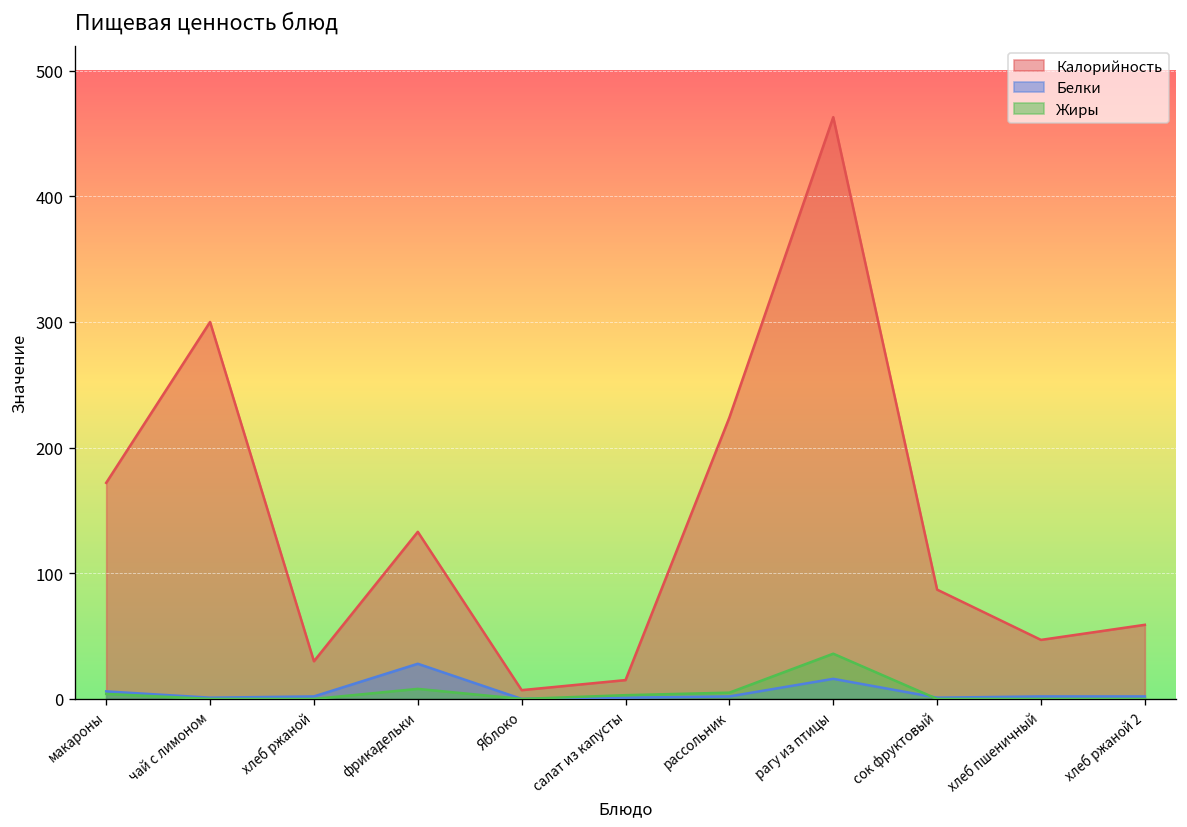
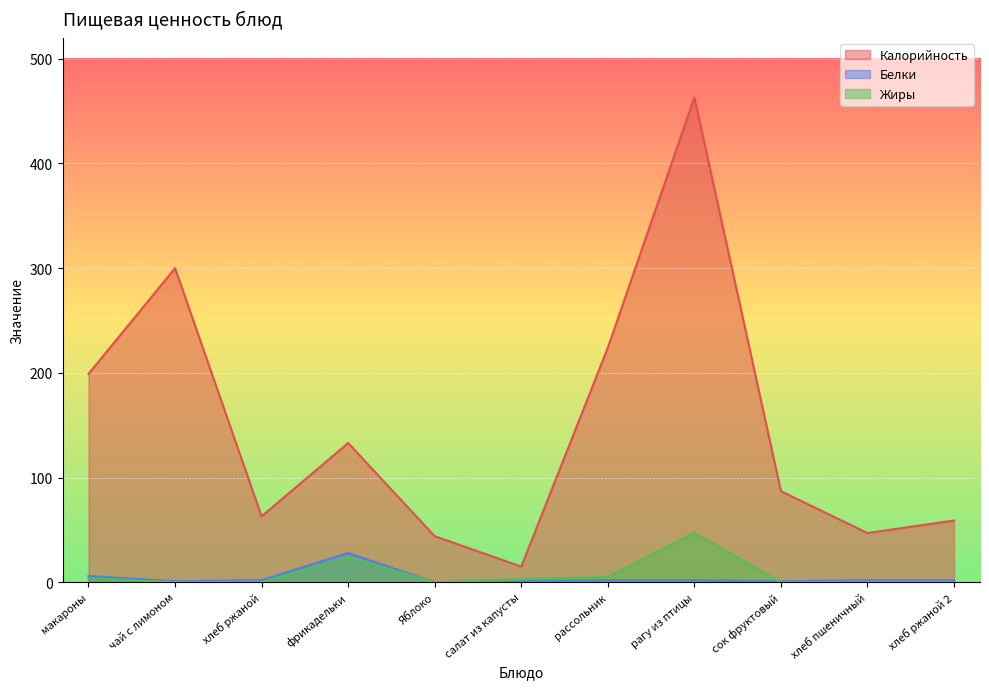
Калорийность, макароны: 172 -> 199
Калорийность, хлеб ржаной: 30 -> 63
Жиры, фрикадельки: 8 -> 24
Калорийность, Яблоко: 7 -> 44
Белки, рагу из птицы: 16 -> 2
Жиры, рагу из птицы: 36 -> 47
